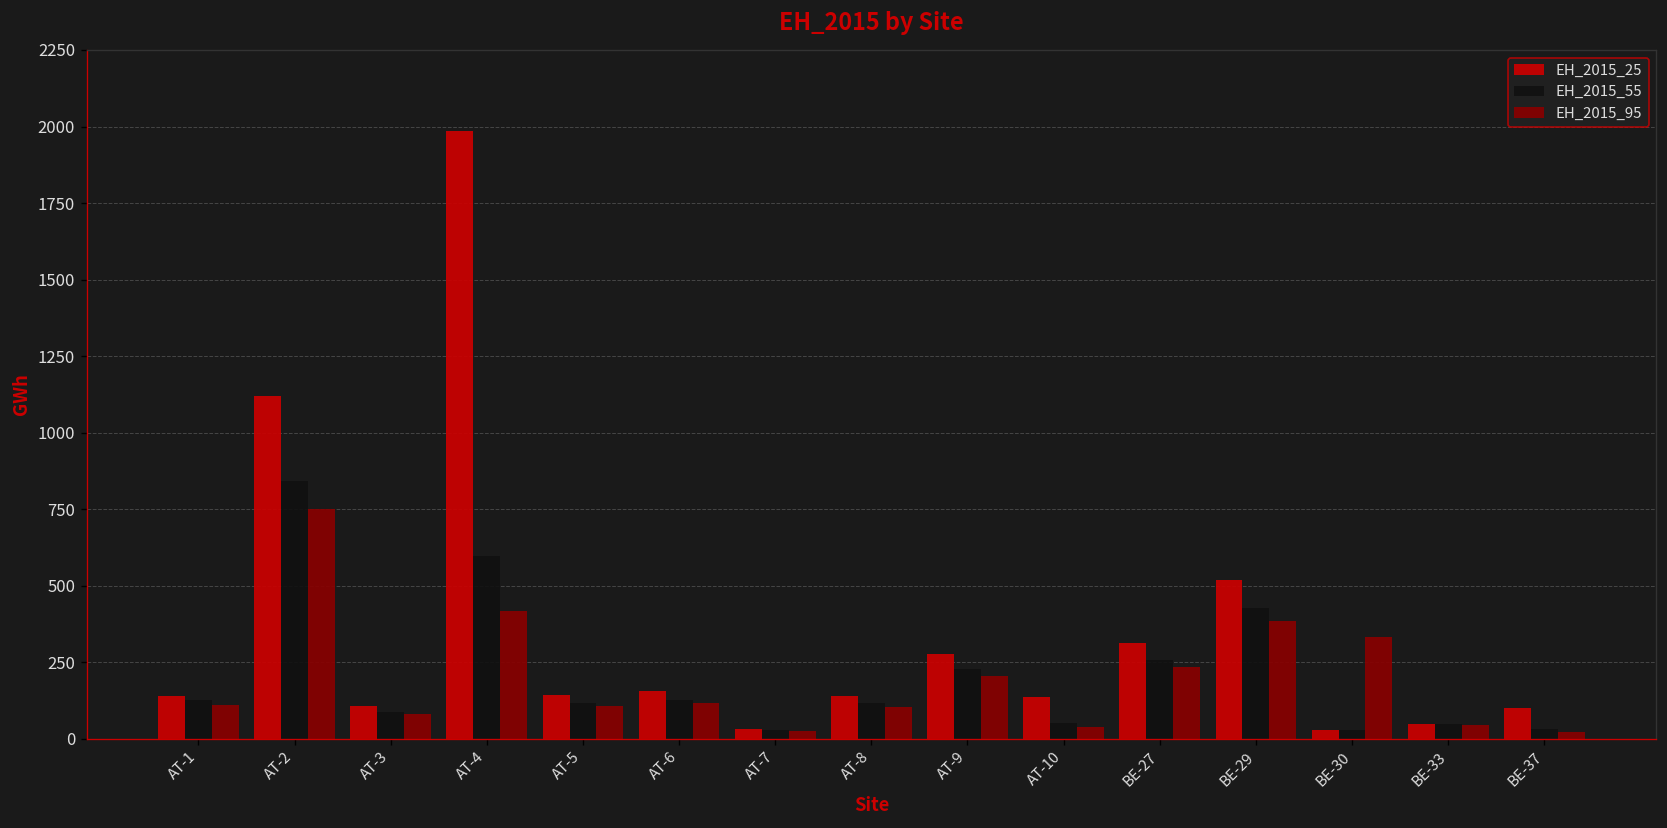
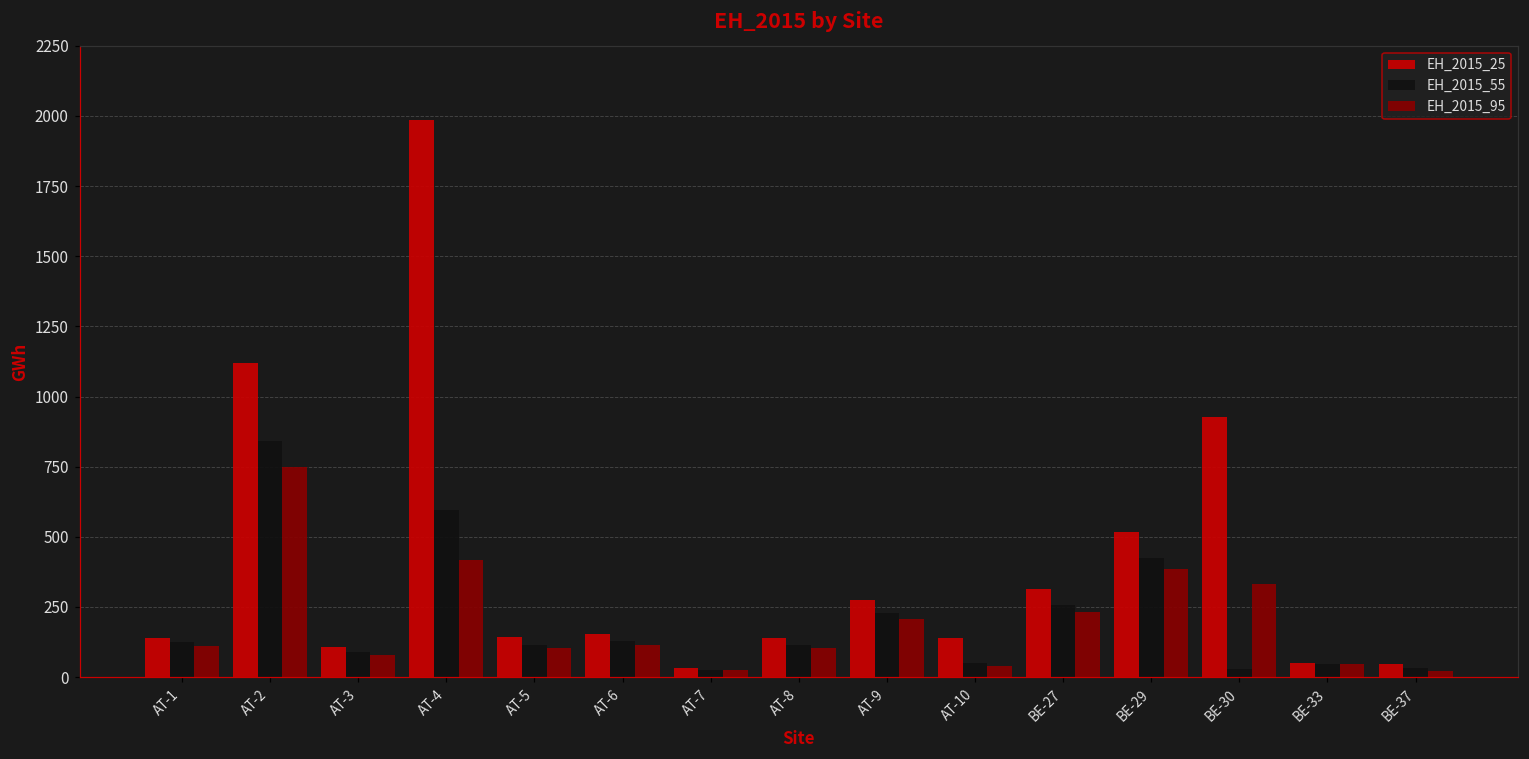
EH_2015_25, BE-30: 30 -> 930
EH_2015_25, BE-37: 100 -> 50
